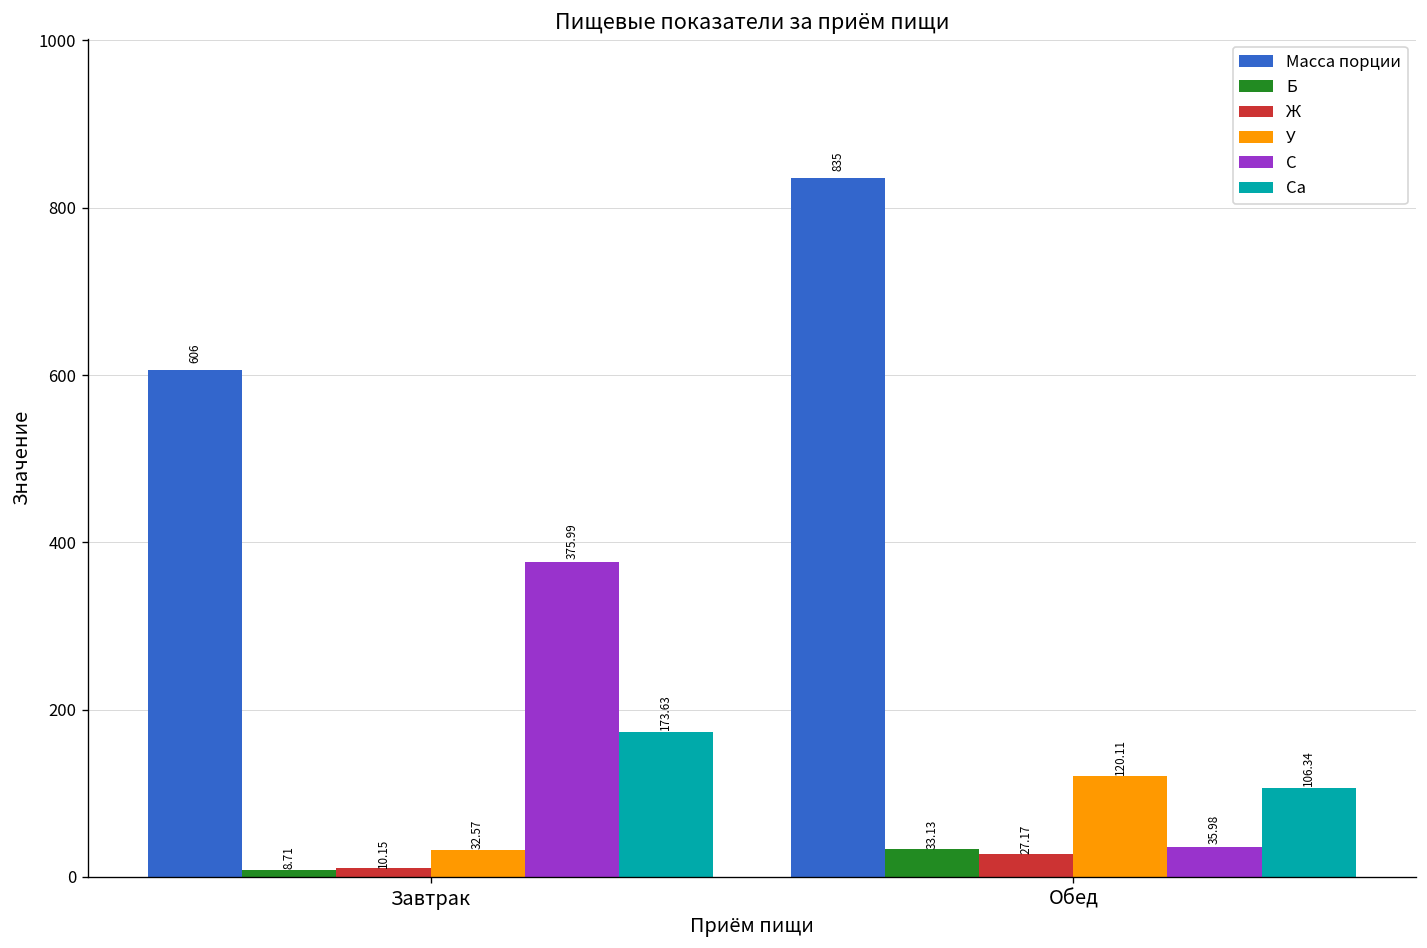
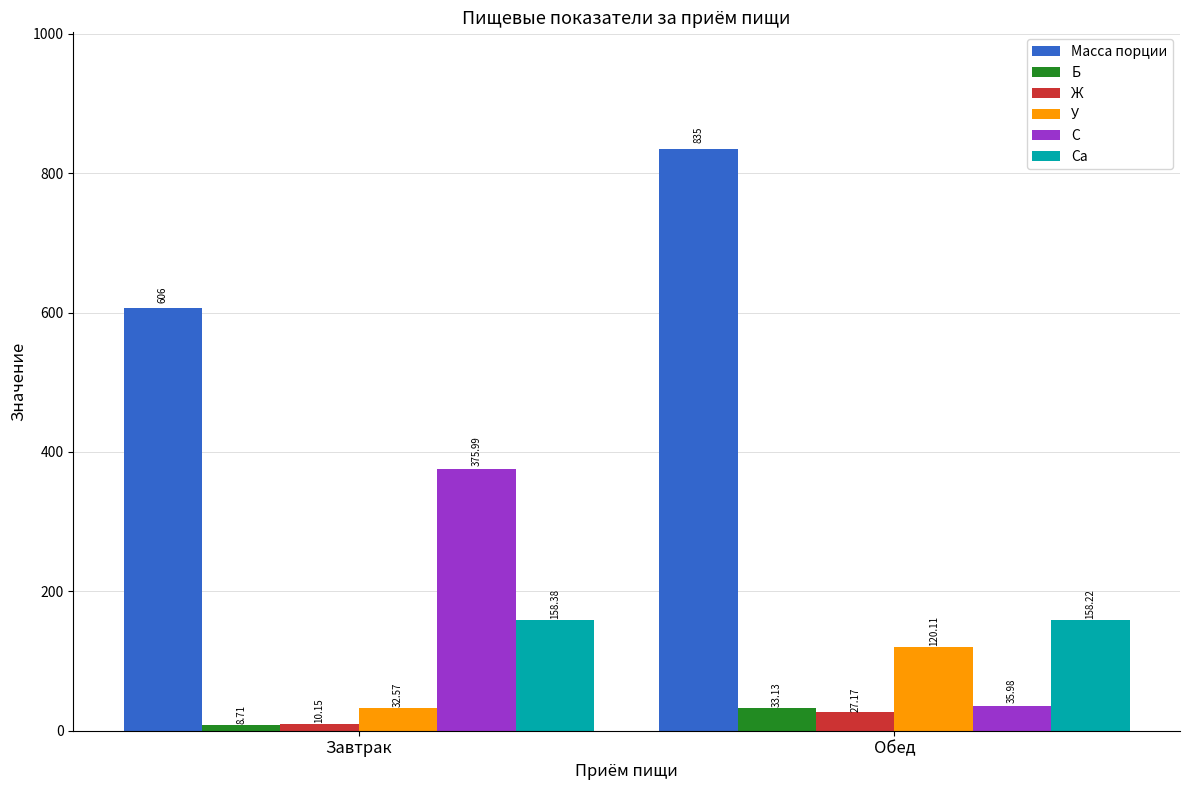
Са, Завтрак: 173.63 -> 158.38
Са, Обед: 106.34 -> 158.22
